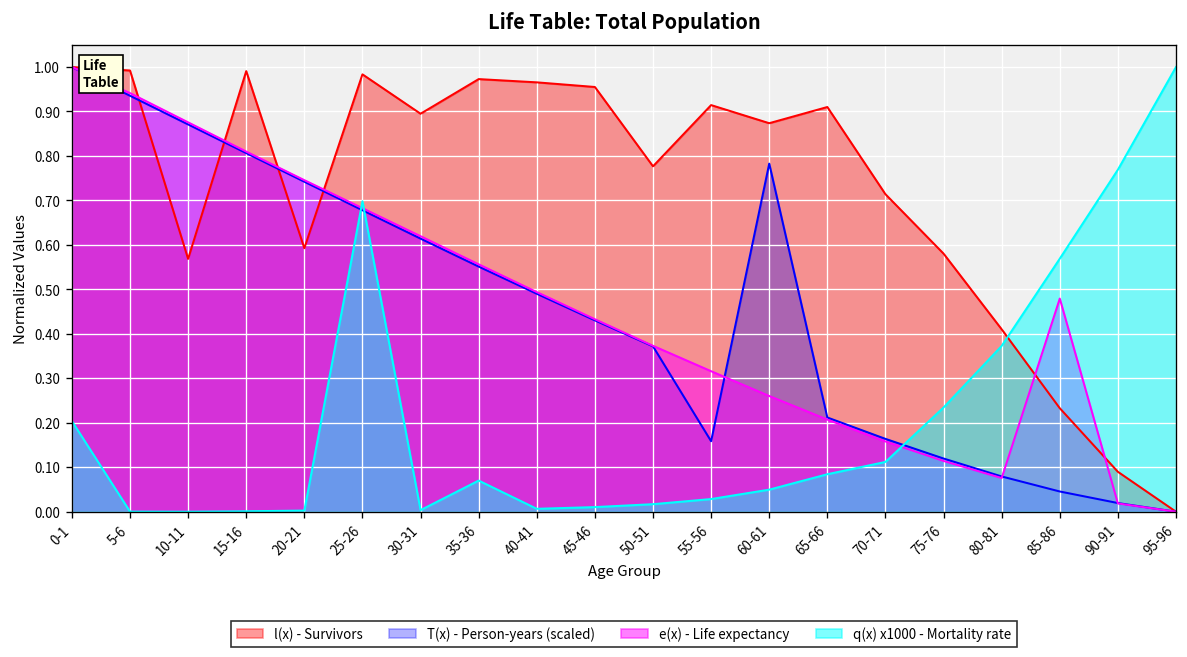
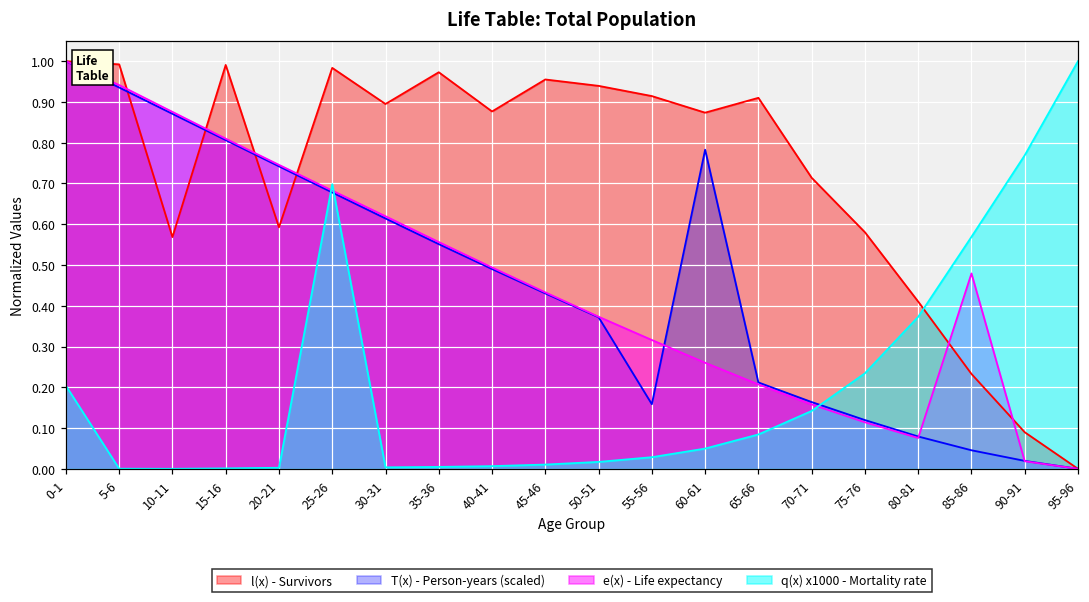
q(x) x1000 - Mortality rate, 35-36: 0.07 -> 0.00
l(x) - Survivors, 40-41: 0.97 -> 0.88
l(x) - Survivors, 50-51: 0.78 -> 0.94
q(x) x1000 - Mortality rate, 70-71: 0.11 -> 0.14
